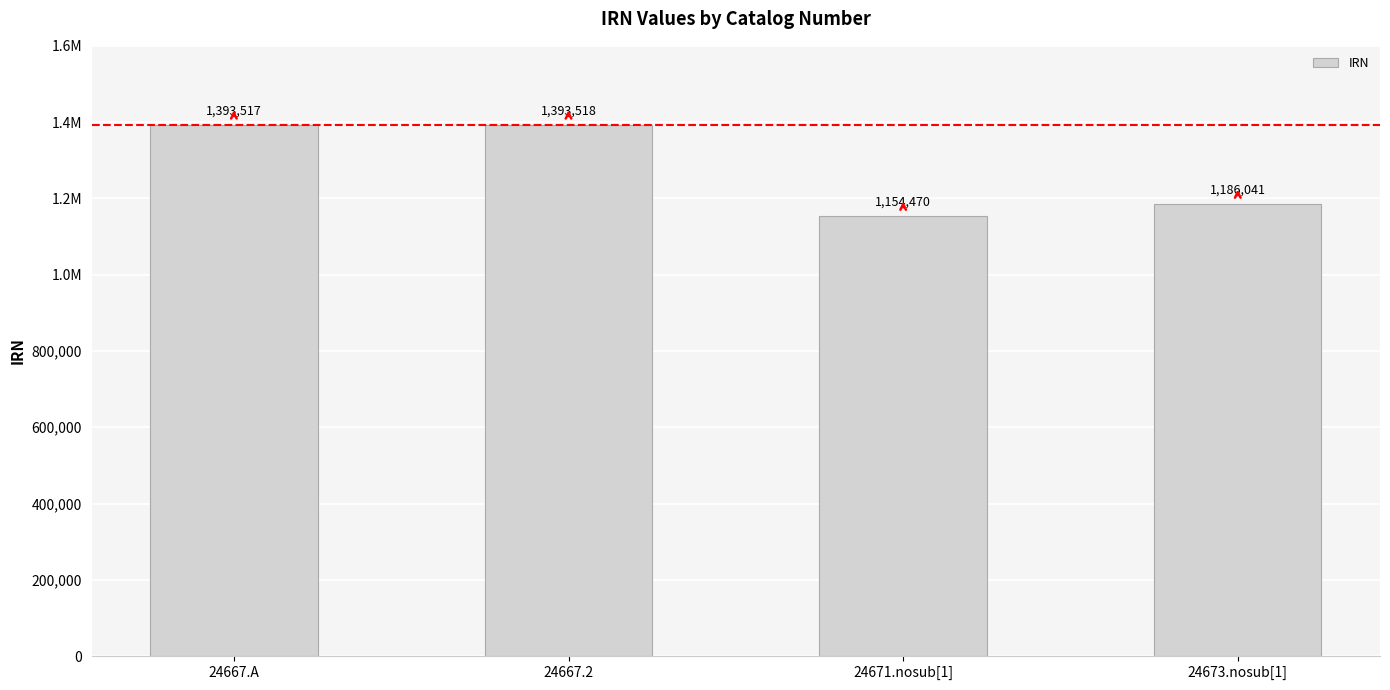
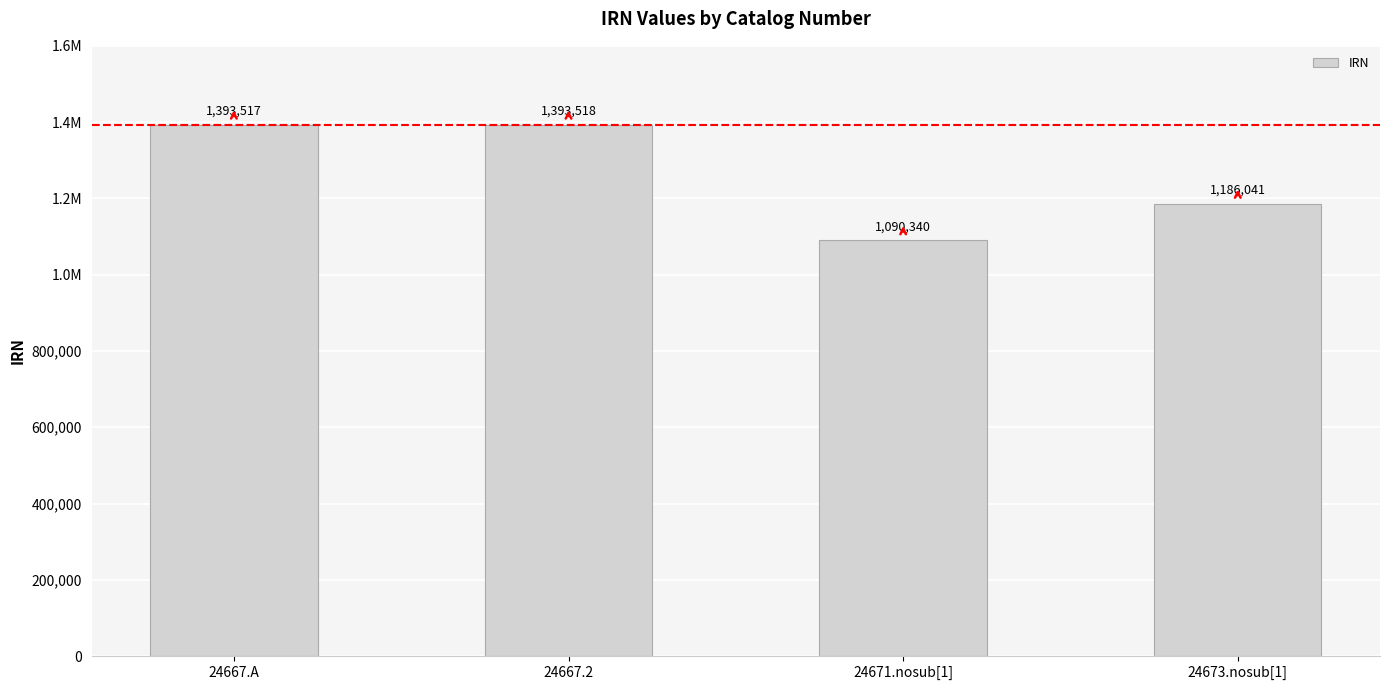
24671.nosub[1]: 1,154,470 -> 1,090,340
